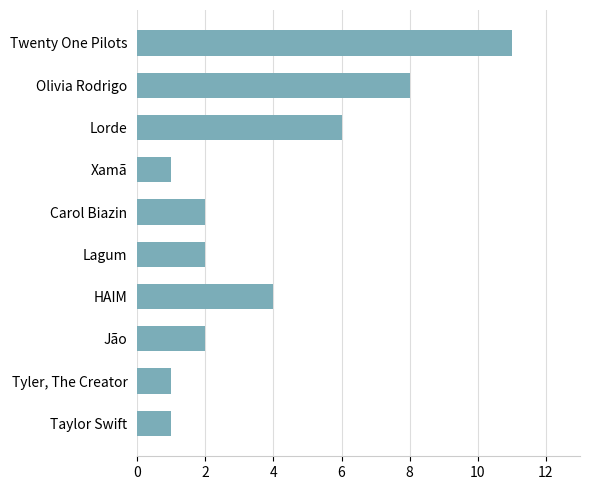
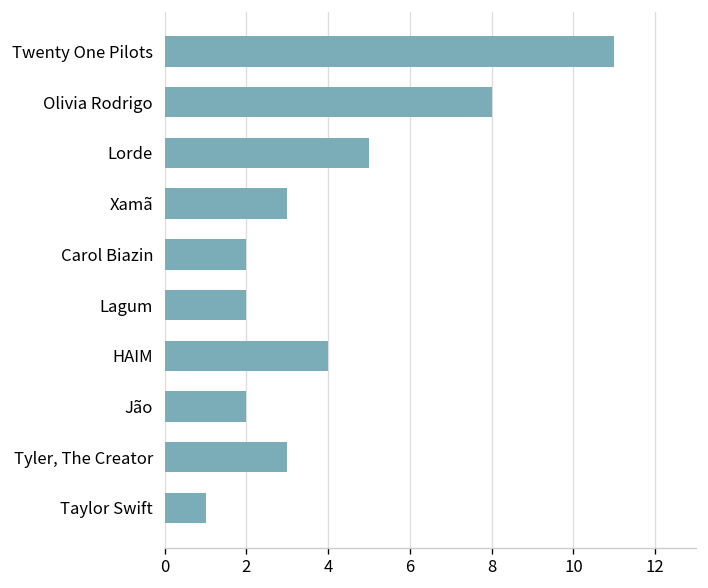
Lorde: 6 -> 5
Xamã: 1 -> 3
Tyler, The Creator: 1 -> 3
